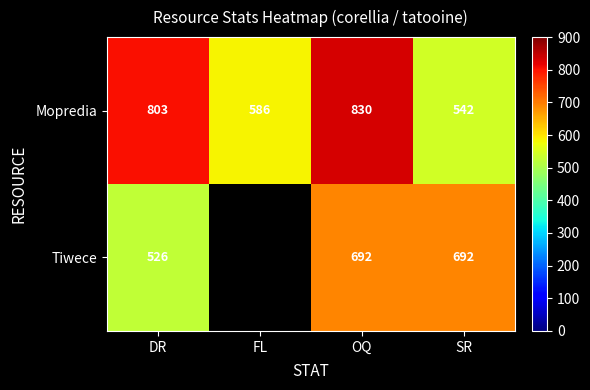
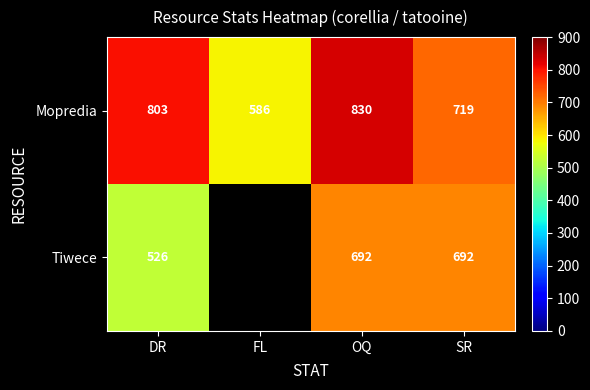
Mopredia, SR: 542 -> 719
